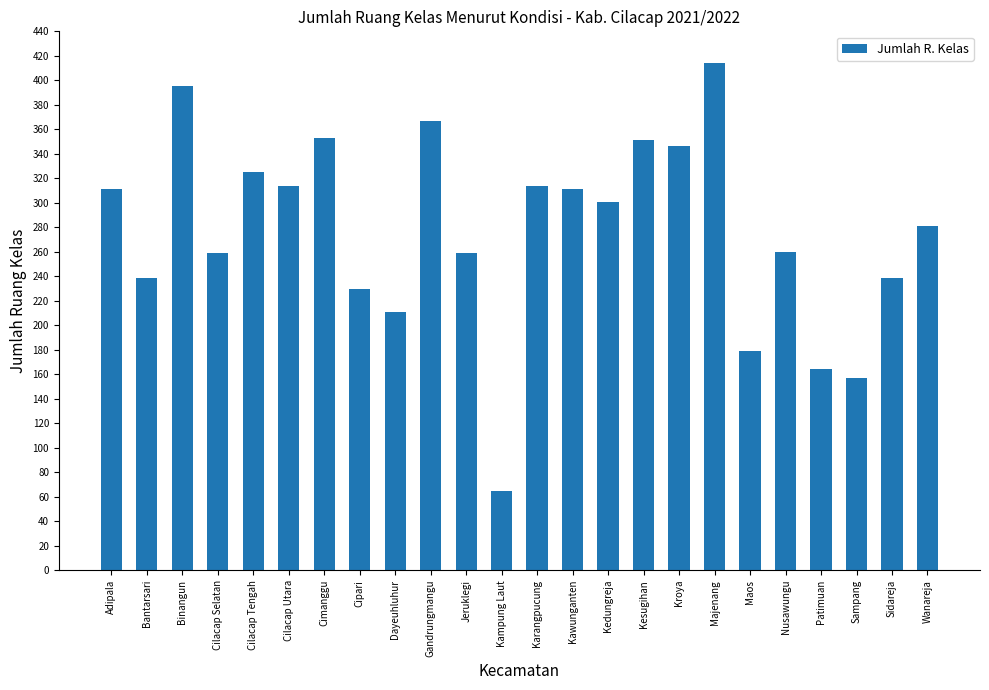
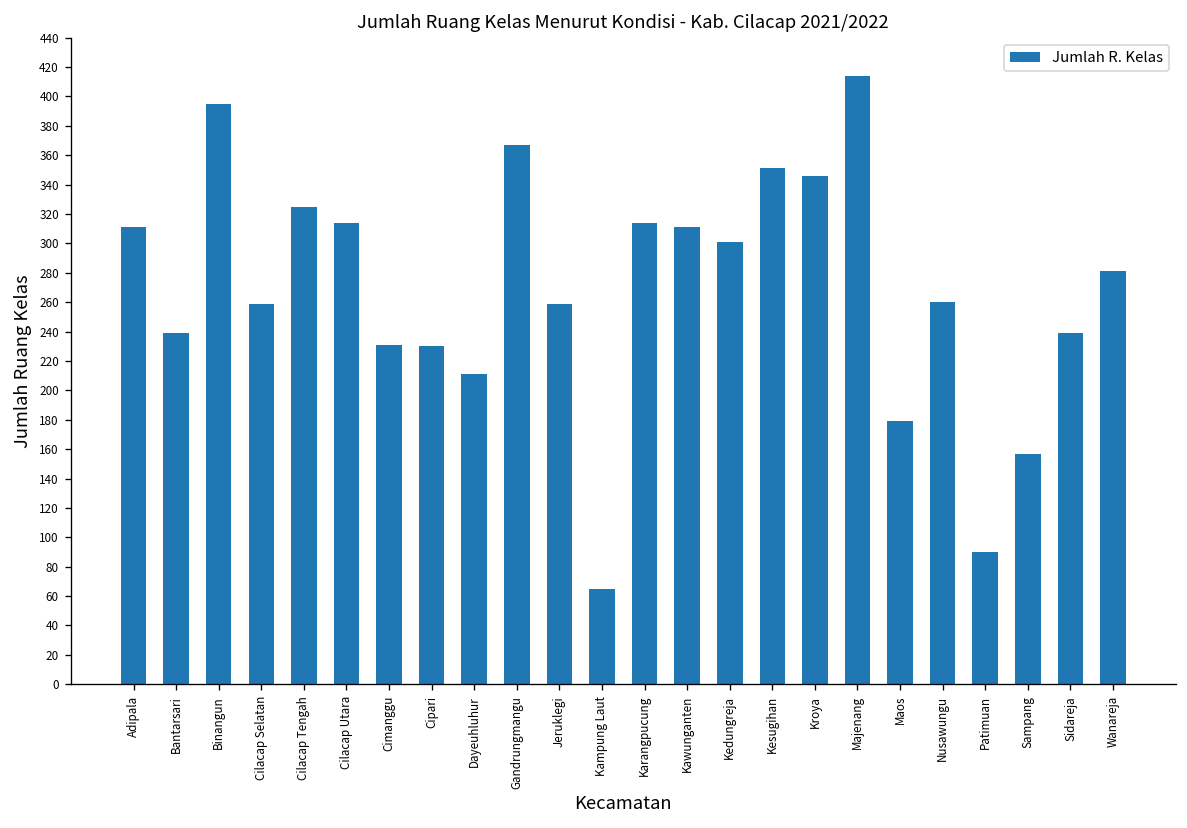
Cimanggu: 353 -> 231
Patimuan: 164 -> 90
